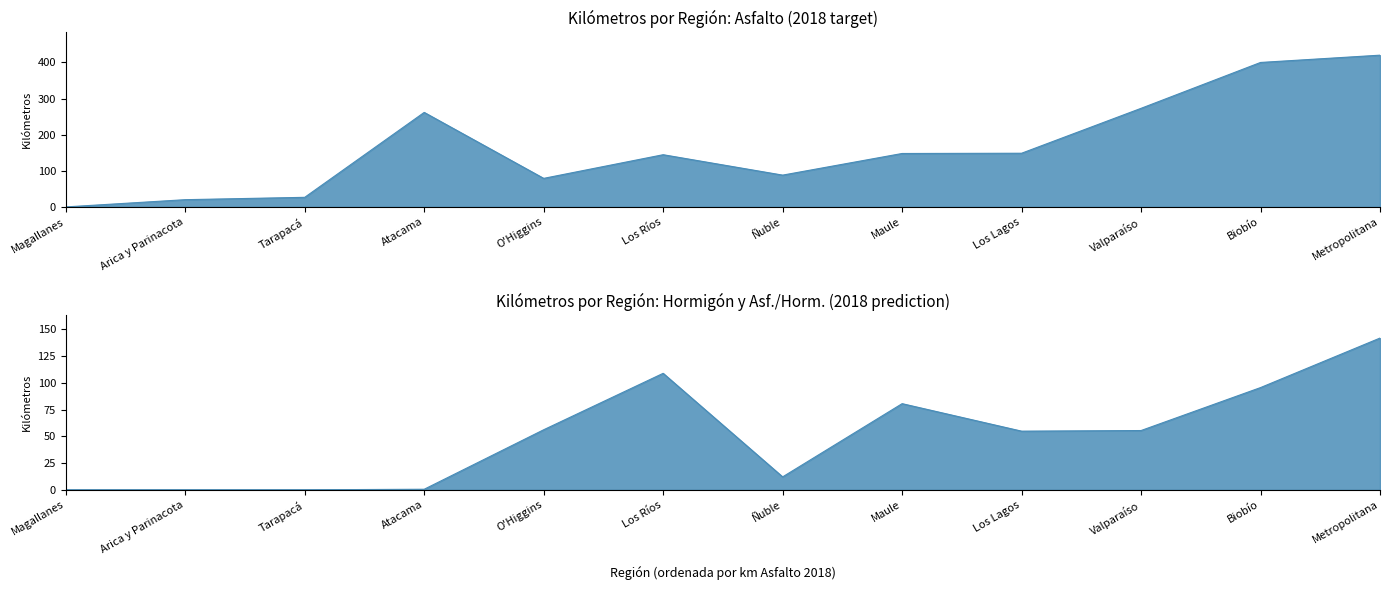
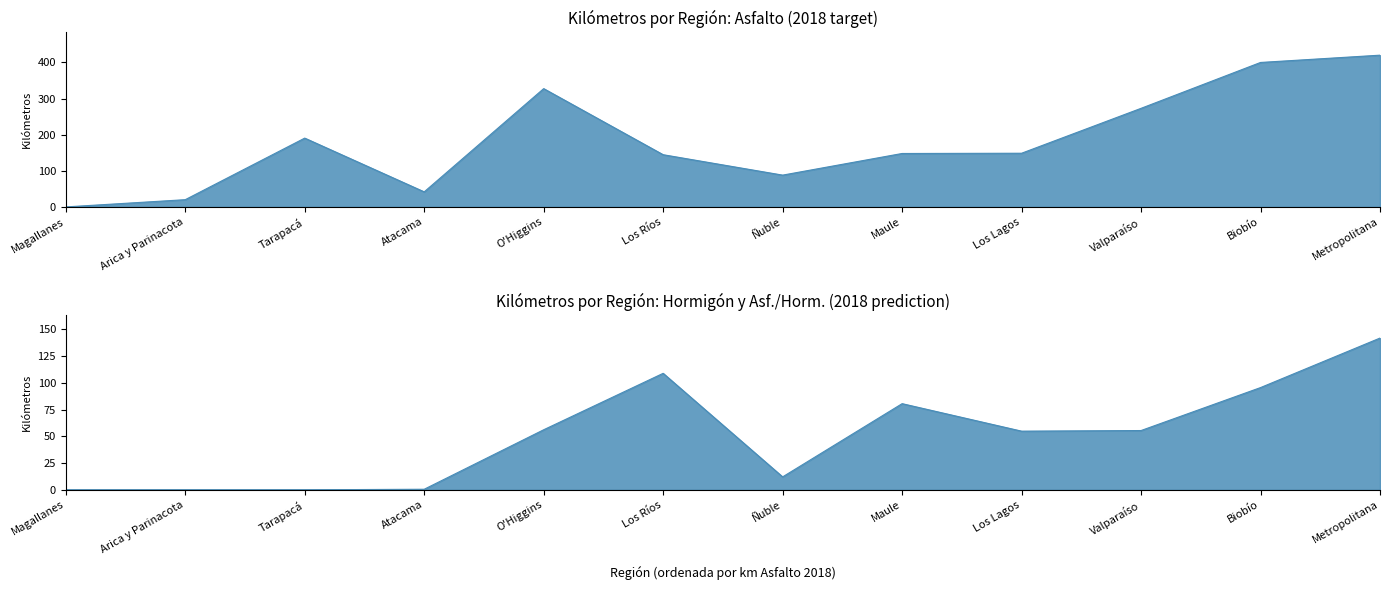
Kilómetros por Región: Asfalto (2018 target), Tarapacá: 30 -> 190
Kilómetros por Región: Asfalto (2018 target), Atacama: 260 -> 40
Kilómetros por Región: Asfalto (2018 target), O'Higgins: 80 -> 330
